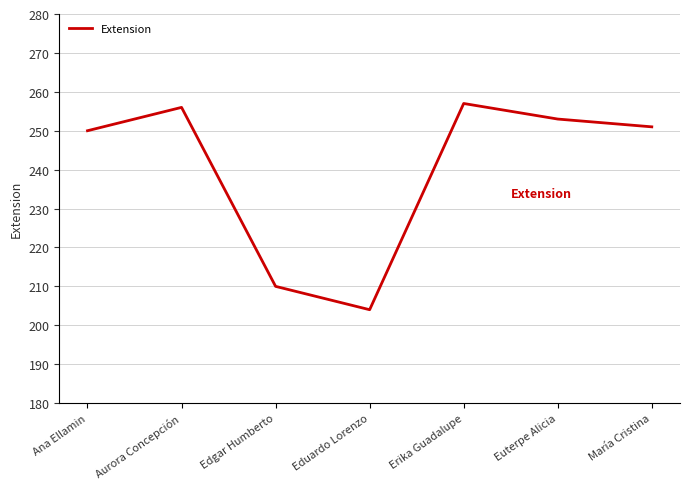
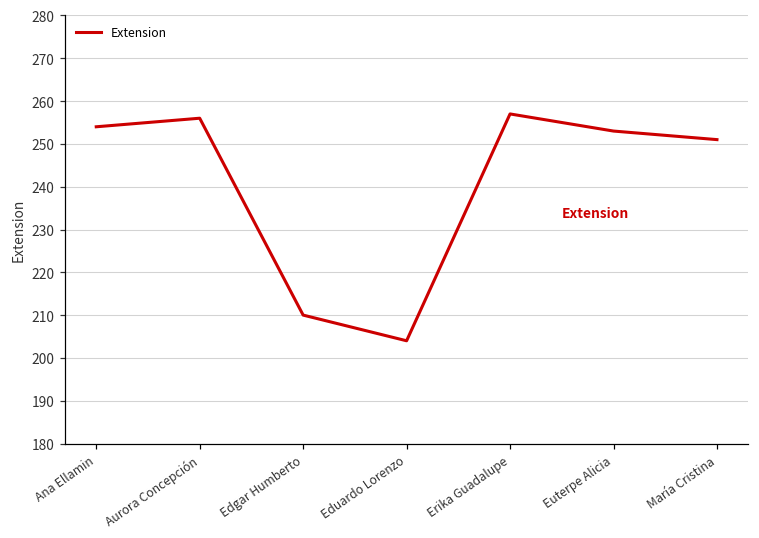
Ana Ellamin: 250 -> 254
